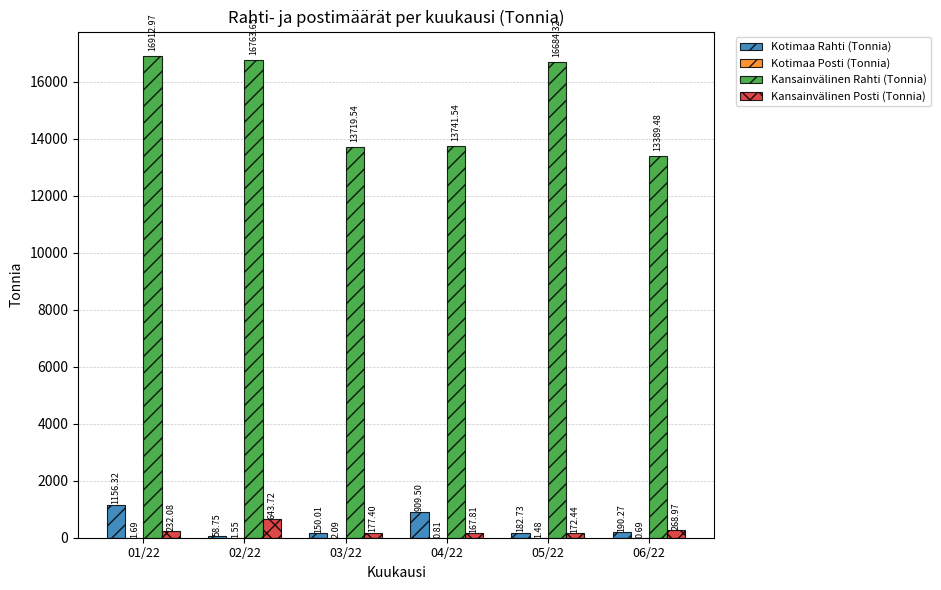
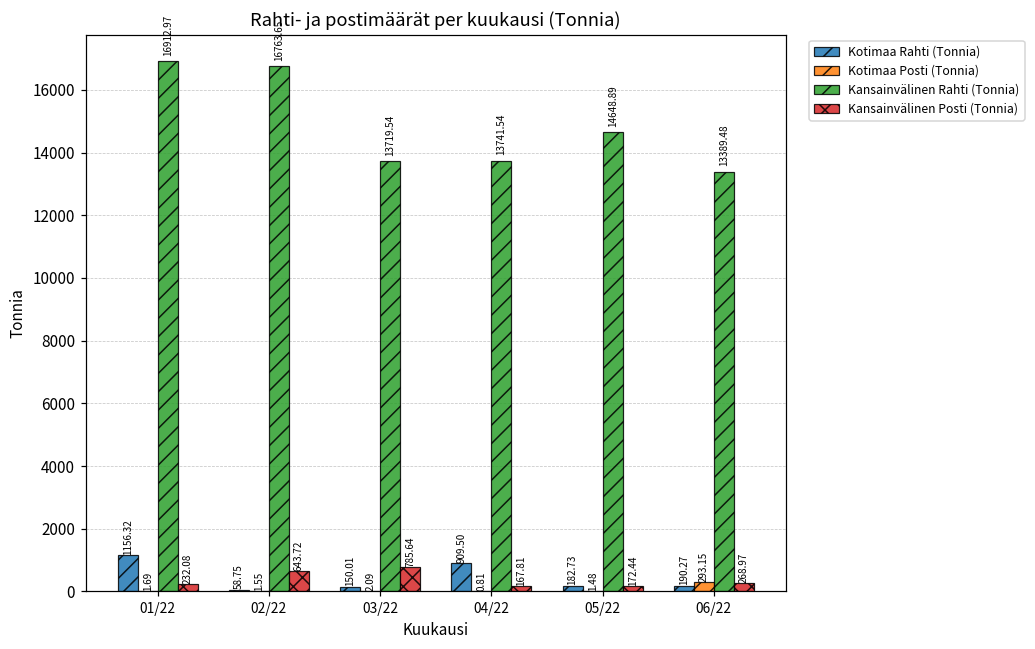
Kansainvälinen Posti (Tonnia), 03/22: 177.40 -> 785.64
Kansainvälinen Rahti (Tonnia), 05/22: 16684.32 -> 14648.89
Kotimaa Posti (Tonnia), 06/22: 0.69 -> 293.15
